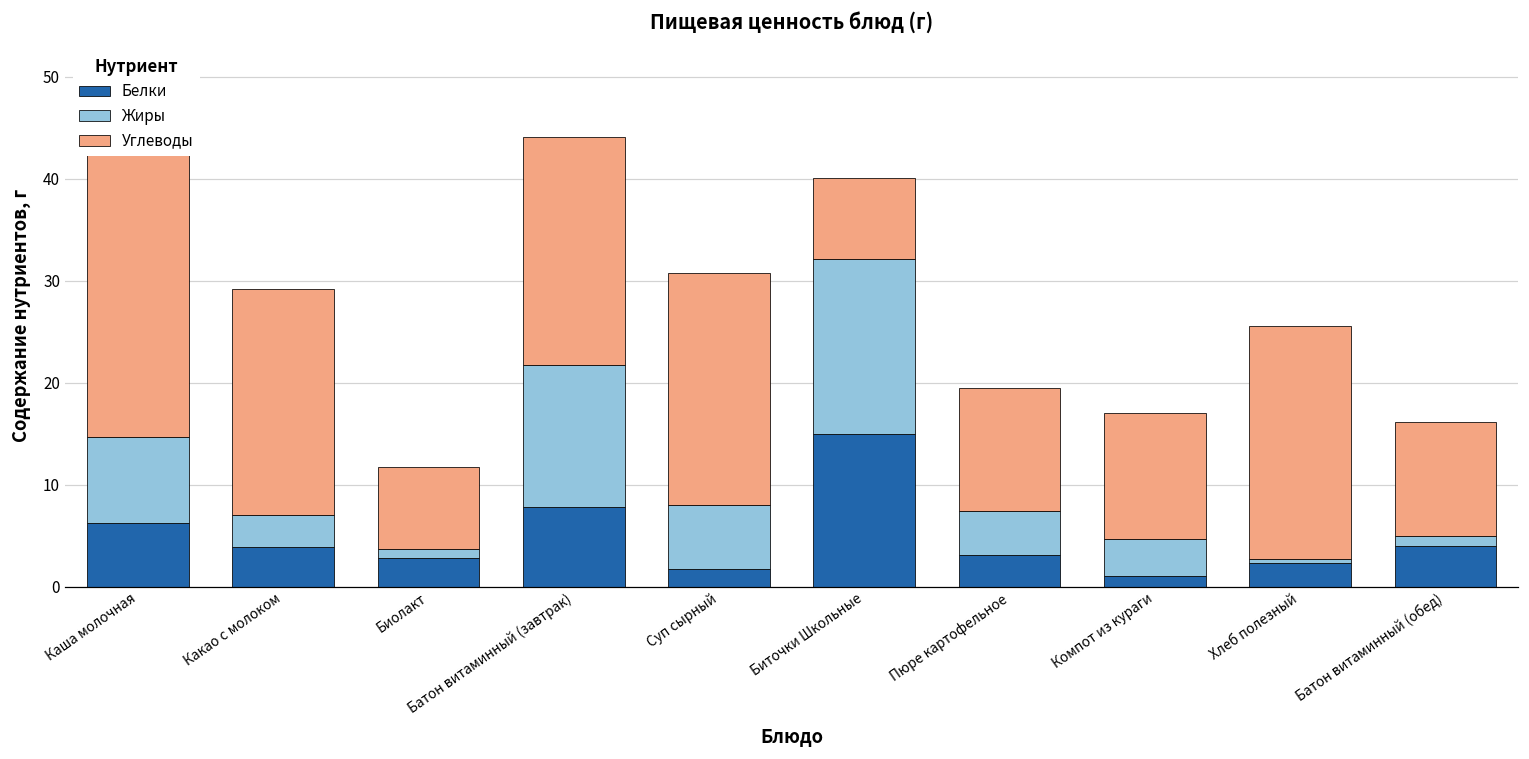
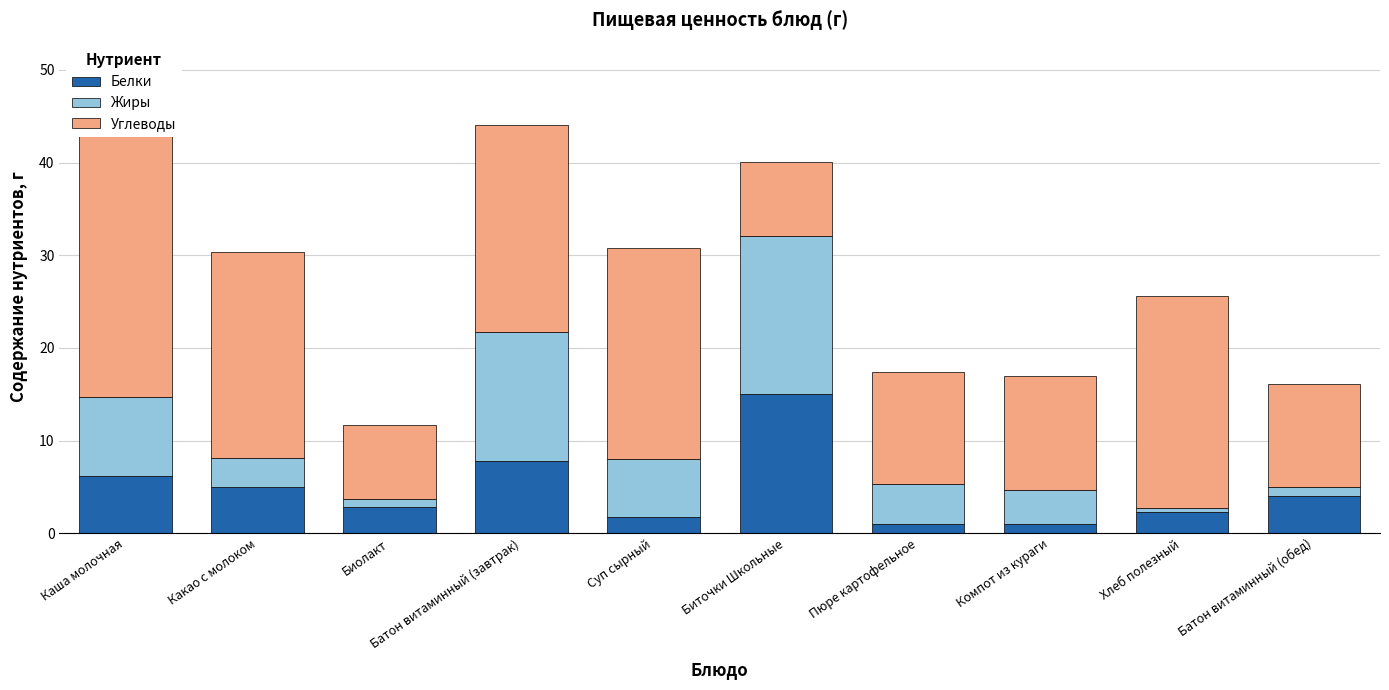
Белки, Какао с молоком: 4 -> 5
Белки, Пюре картофельное: 3 -> 1
